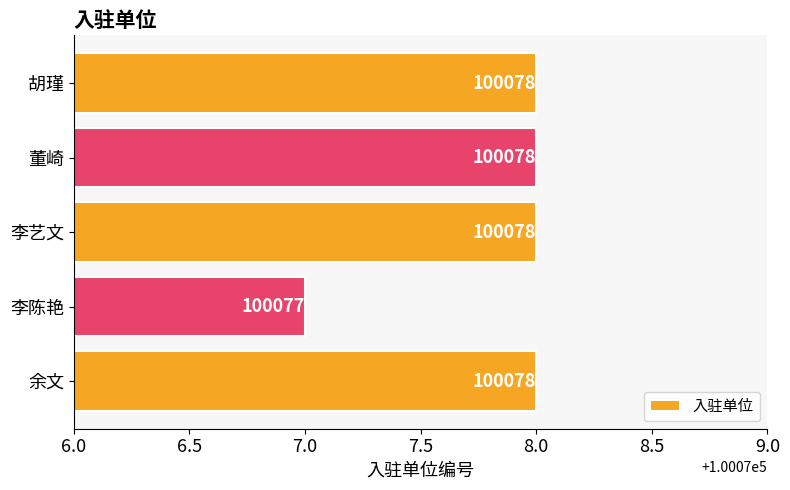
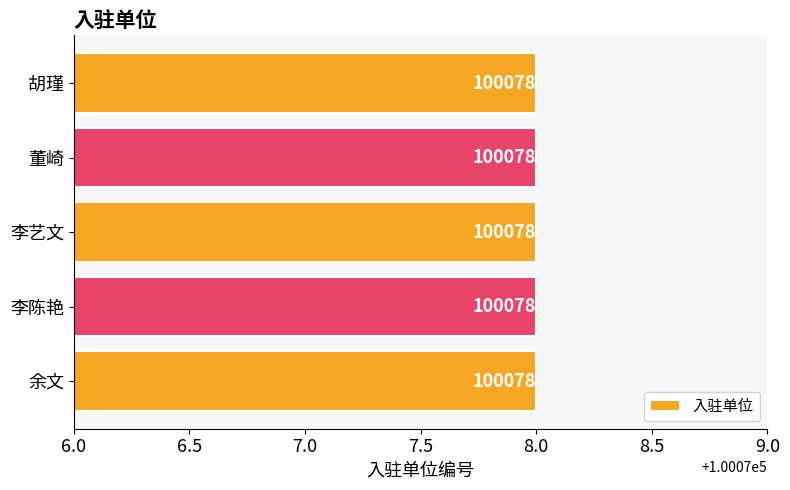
李陈艳: 100077 -> 100078
